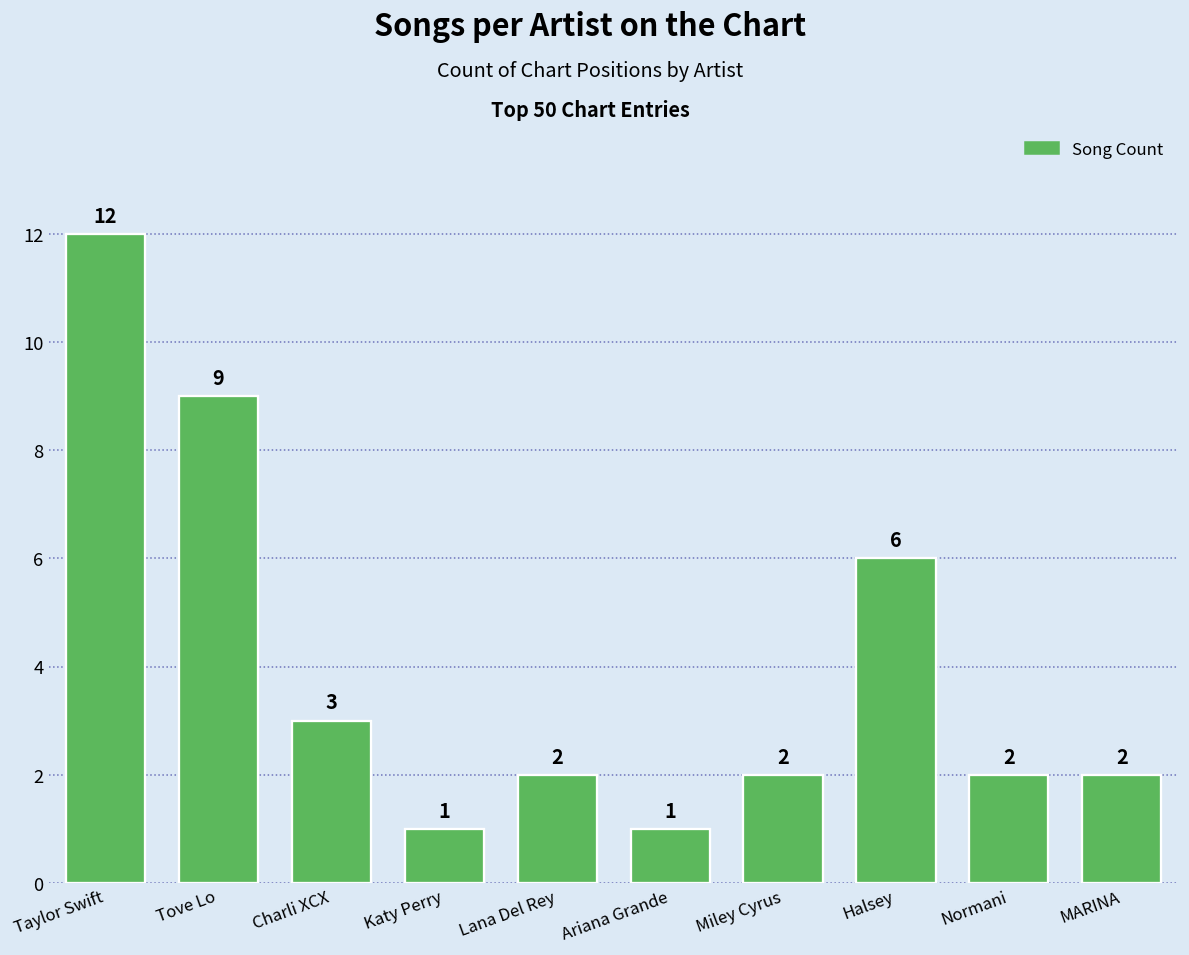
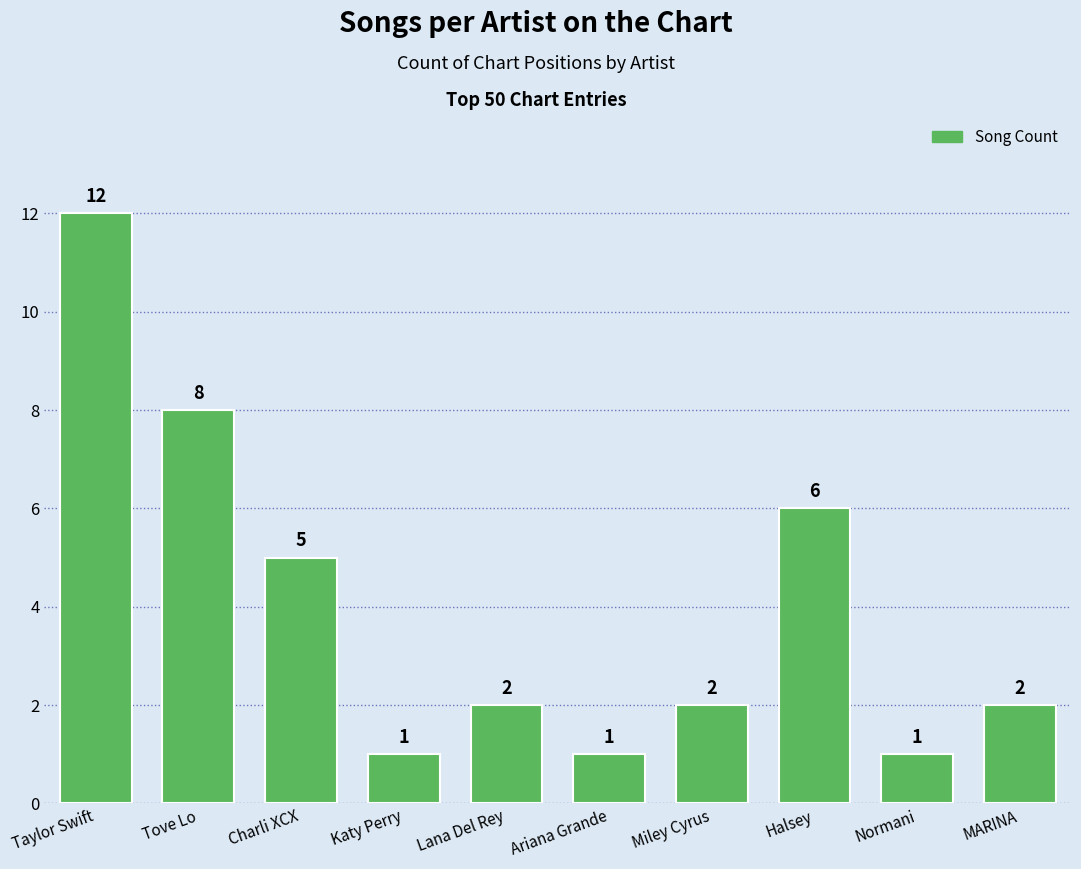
Tove Lo: 9 -> 8
Charli XCX: 3 -> 5
Normani: 2 -> 1
